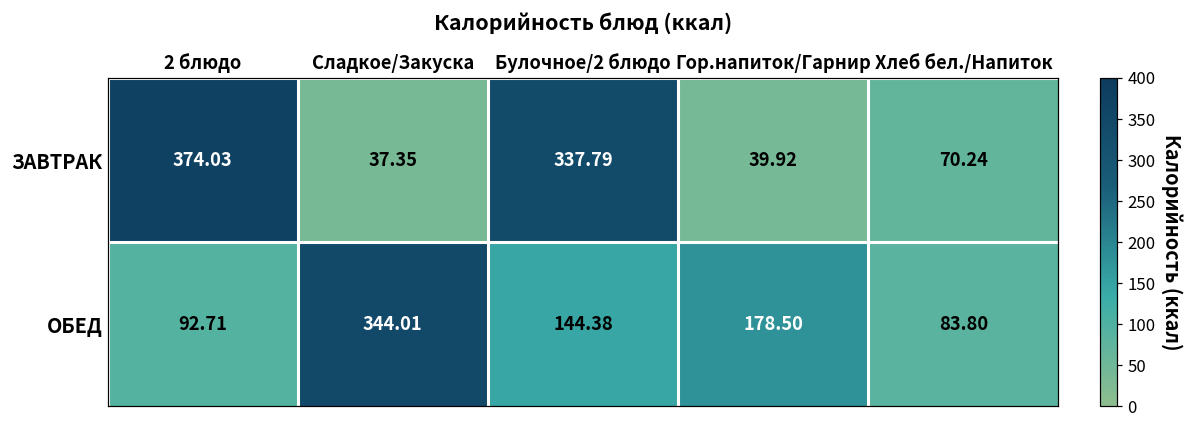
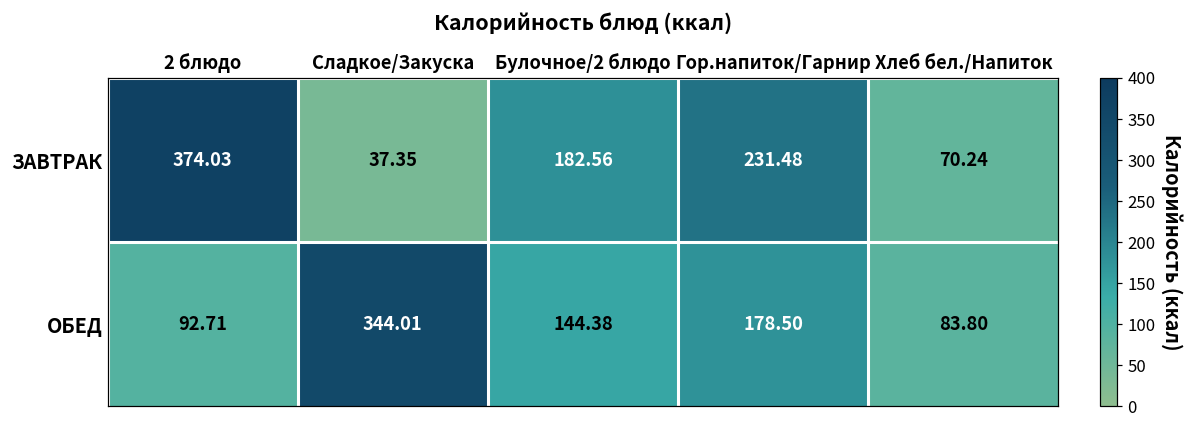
ЗАВТРАК, Булочное/2 блюдо: 337.79 -> 182.56
ЗАВТРАК, Гор.напиток/Гарнир: 39.92 -> 231.48
